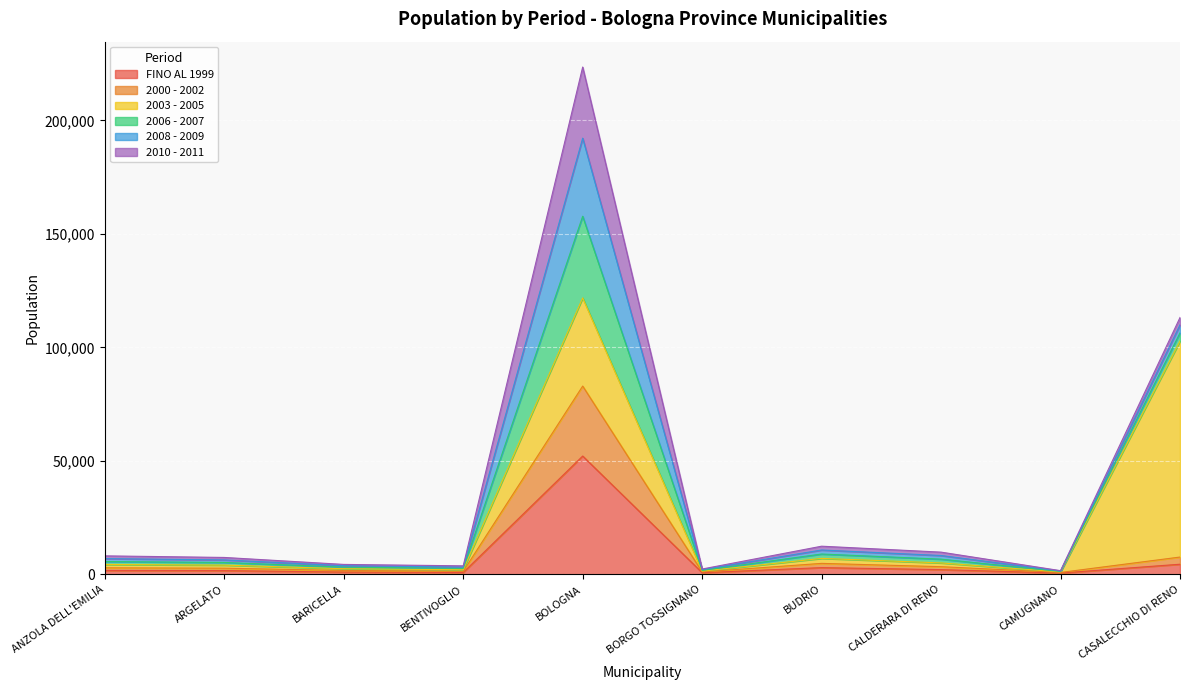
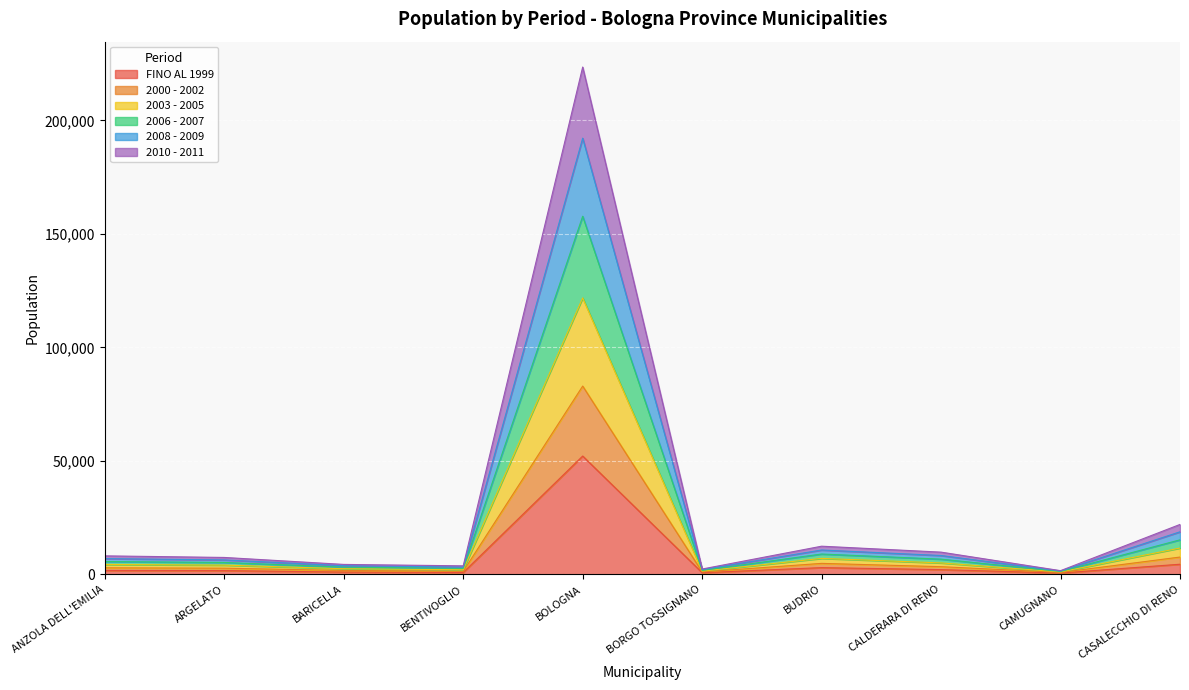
2003 - 2005, CASALECCHIO DI RENO: 95,000 -> 4,000
